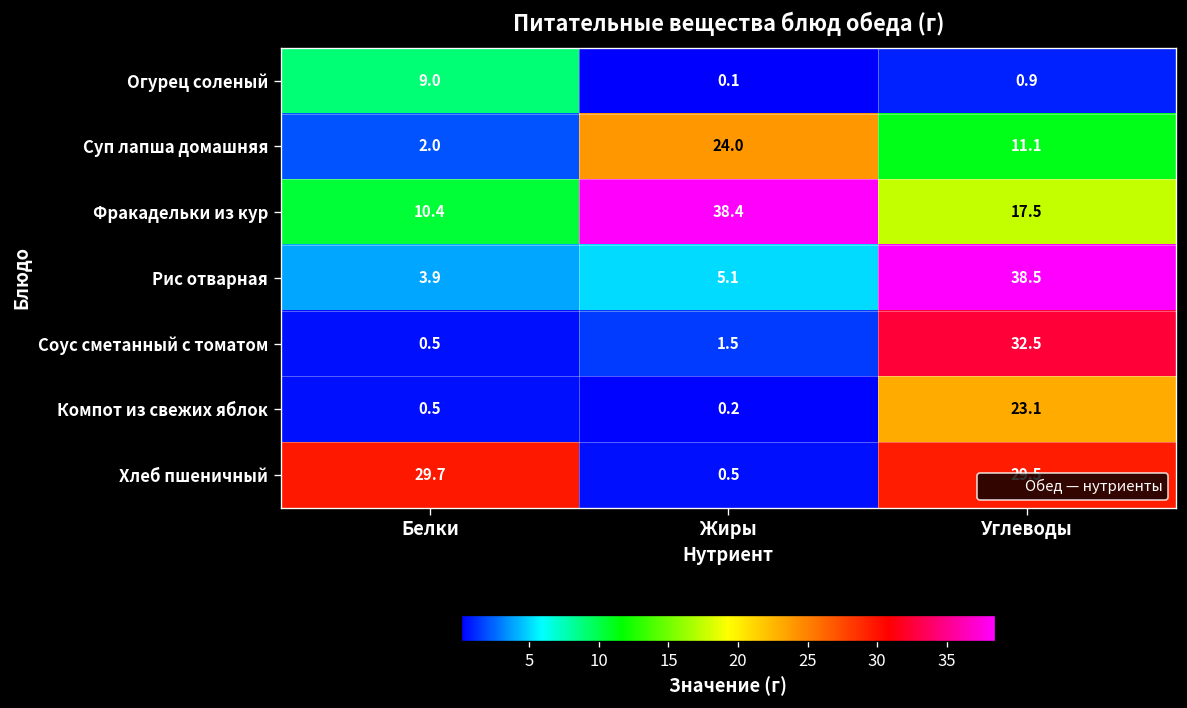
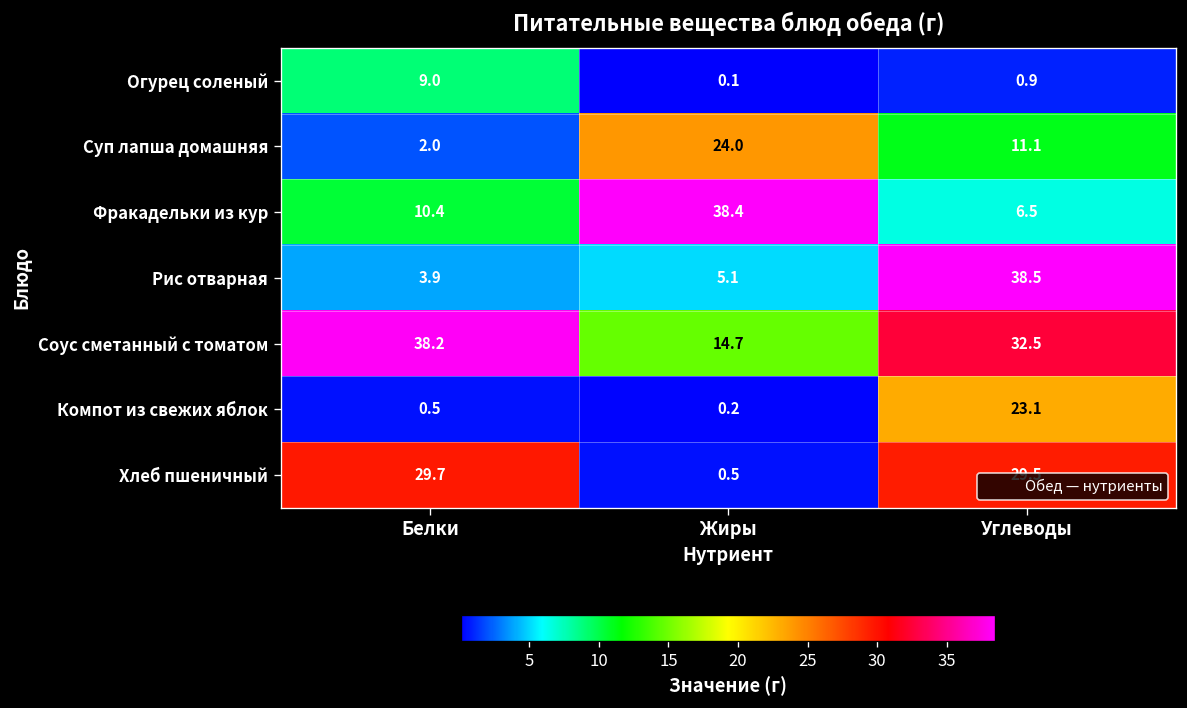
Фракадельки из кур, Углеводы: 17.5 -> 6.5
Соус сметанный с томатом, Белки: 0.5 -> 38.2
Соус сметанный с томатом, Жиры: 1.5 -> 14.7
